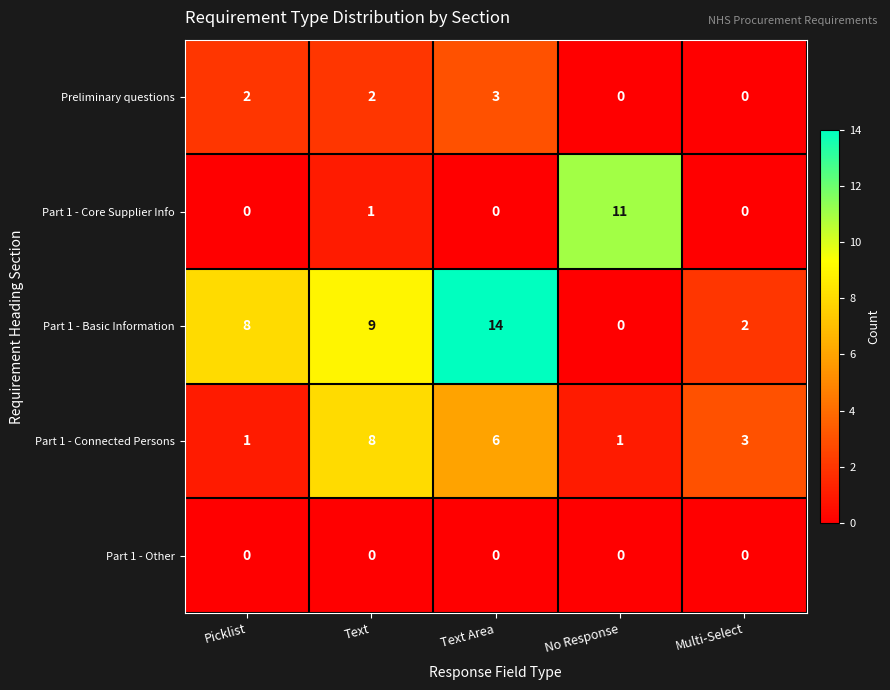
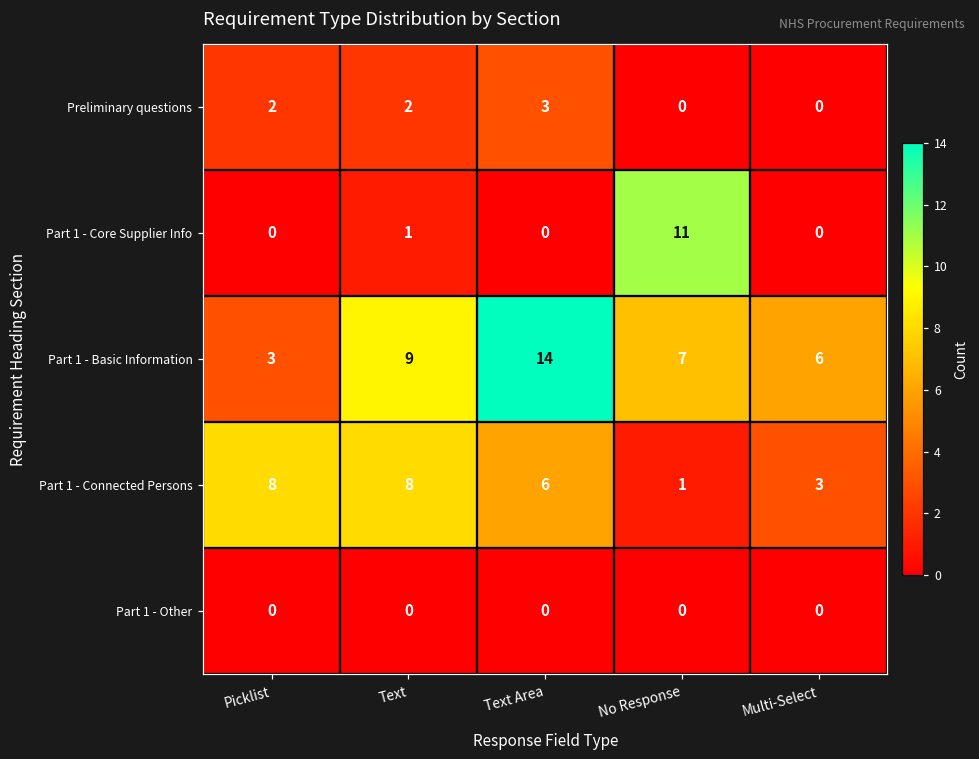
Part 1 - Basic Information, Picklist: 8 -> 3
Part 1 - Basic Information, No Response: 0 -> 7
Part 1 - Basic Information, Multi-Select: 2 -> 6
Part 1 - Connected Persons, Picklist: 1 -> 8
